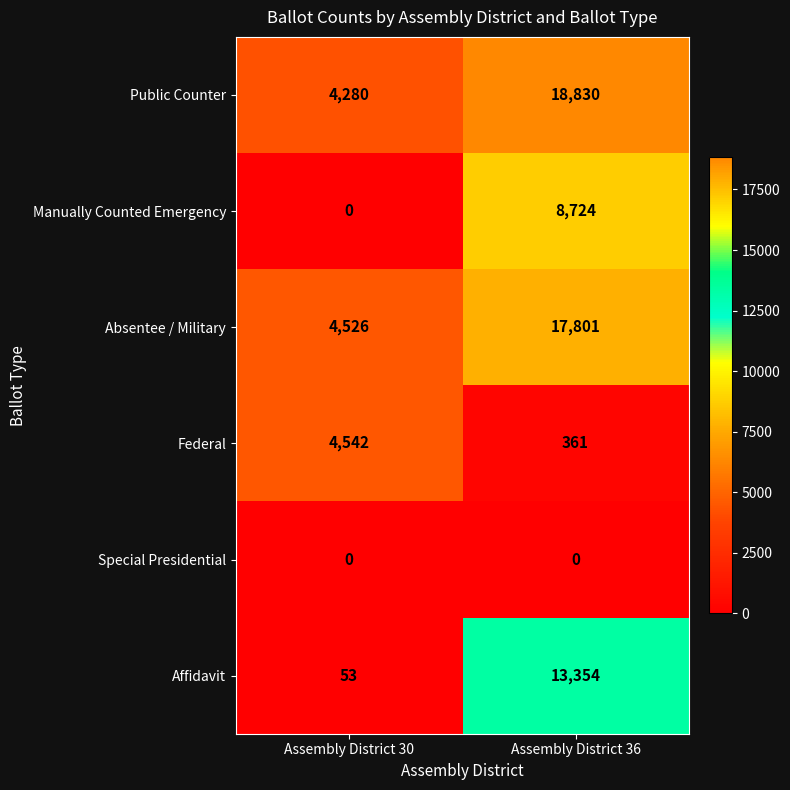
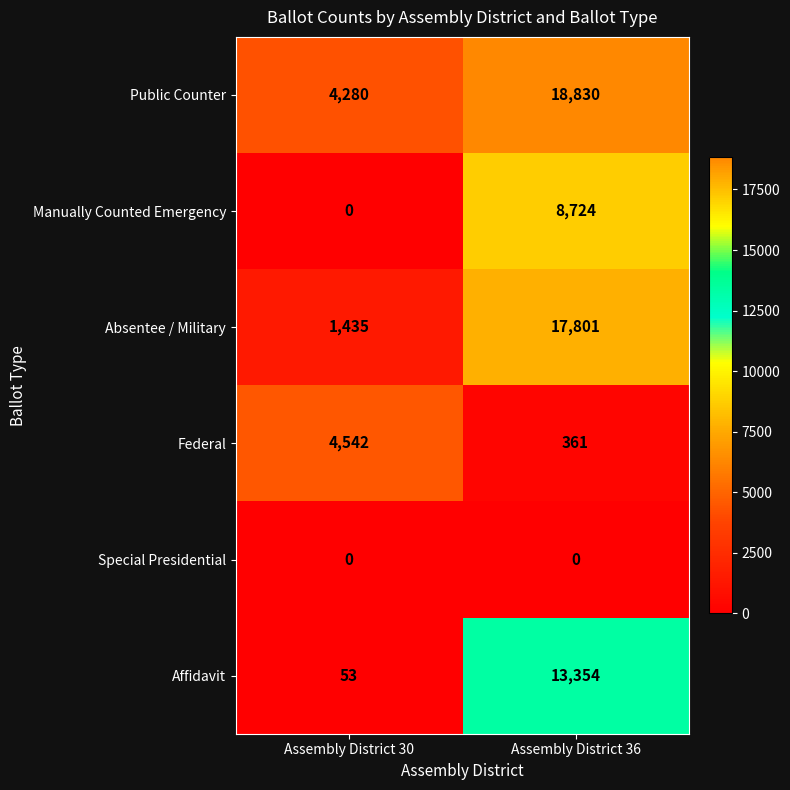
Absentee / Military, Assembly District 30: 4,526 -> 1,435
